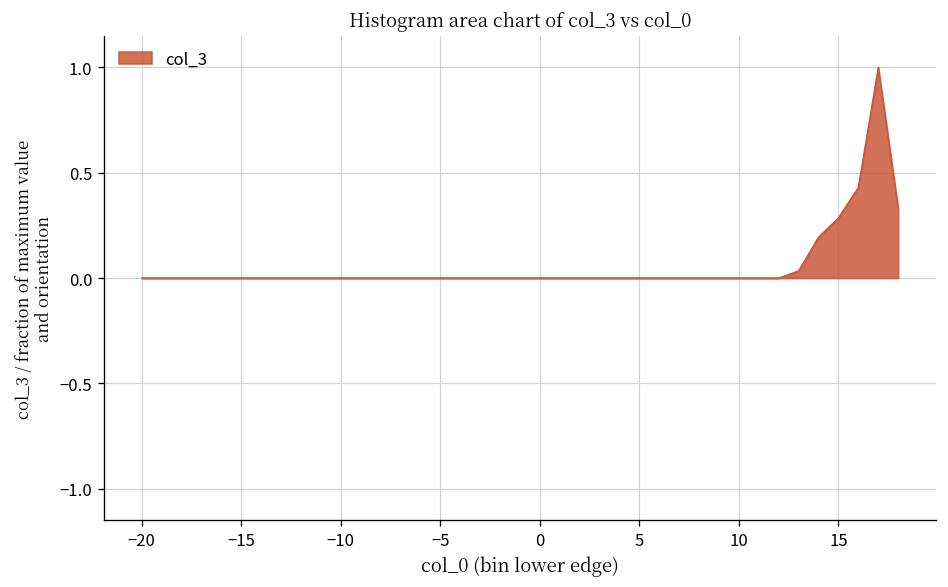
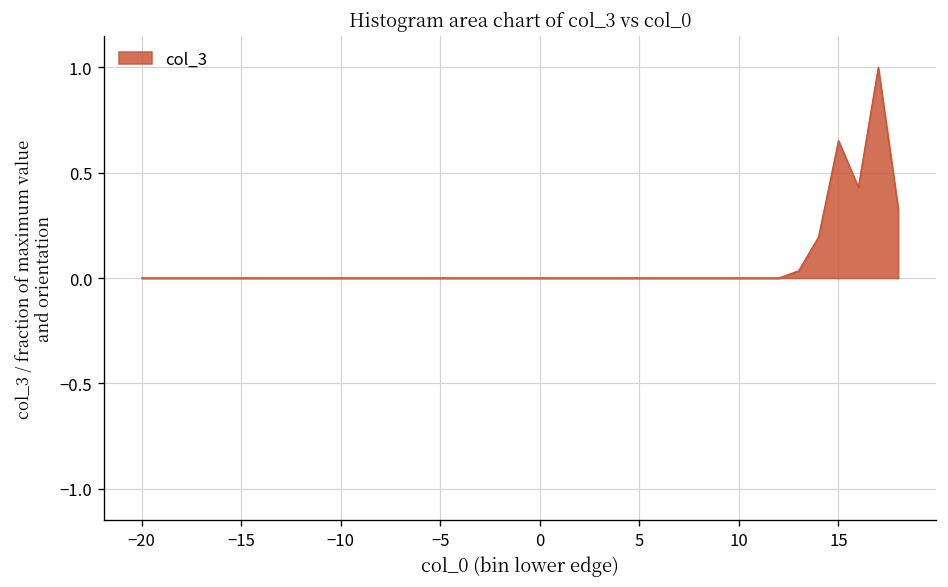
15: 0.29 -> 0.65
